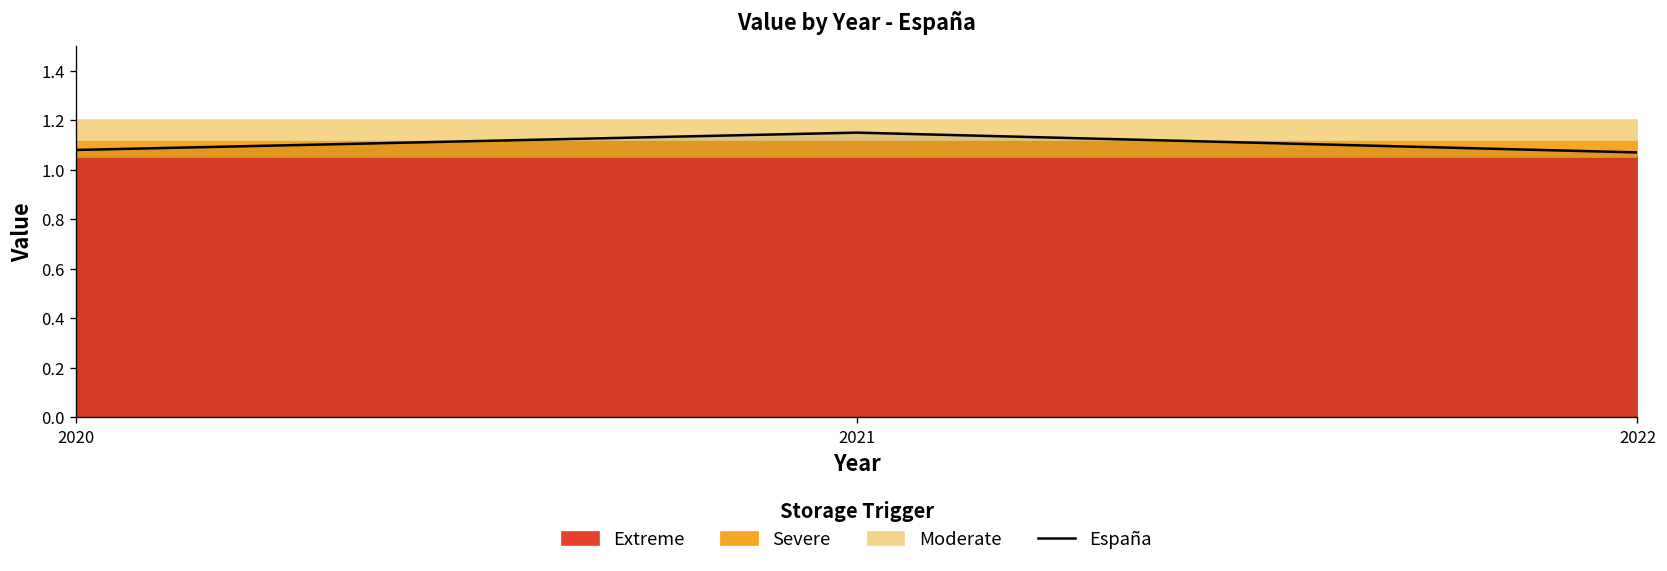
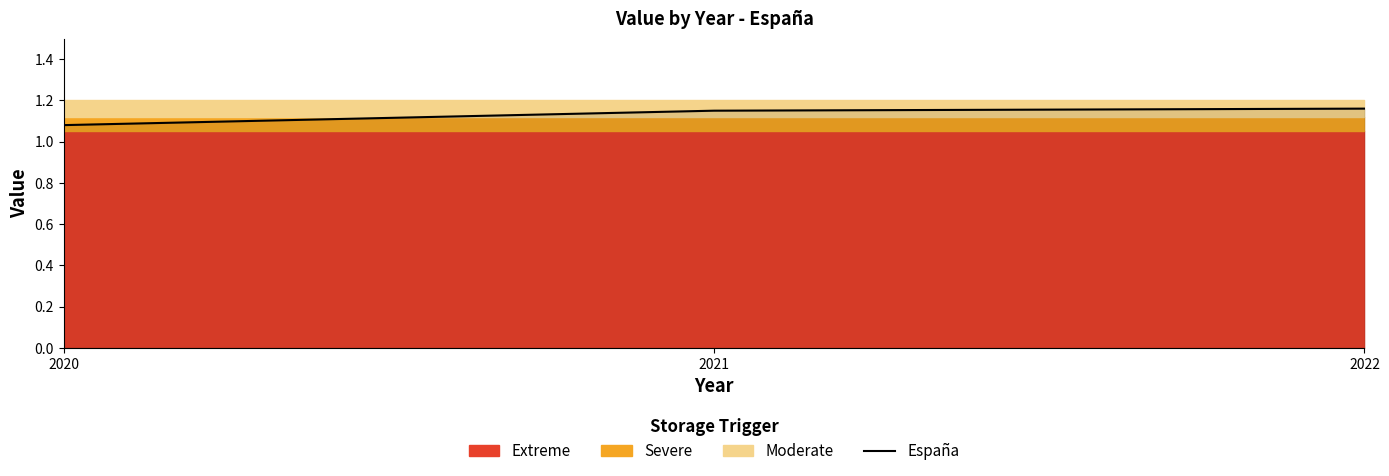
España, 2022: 1.07 -> 1.16
